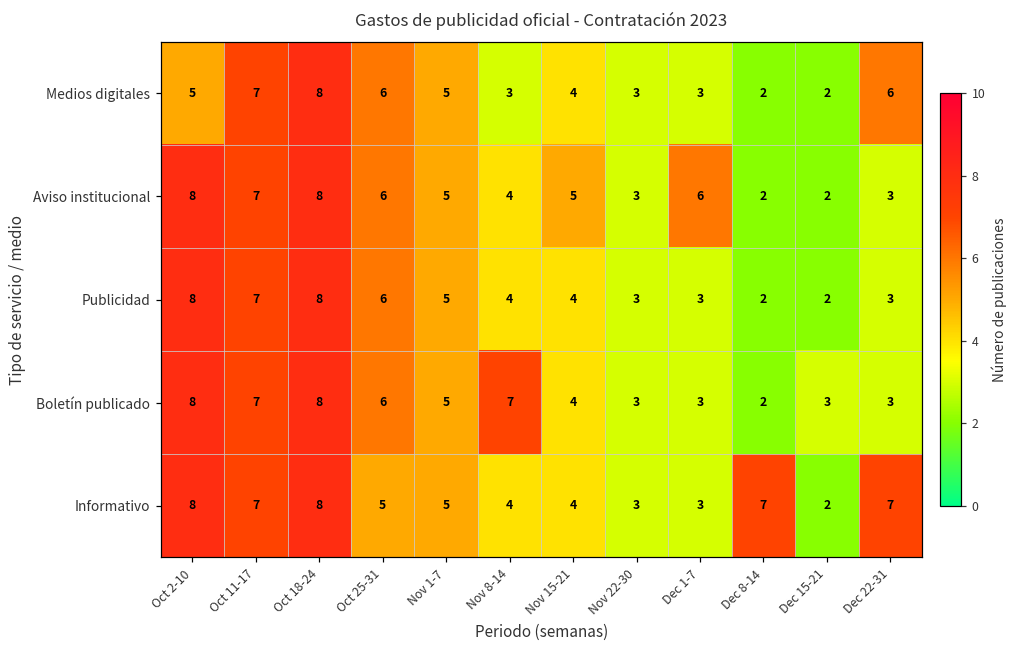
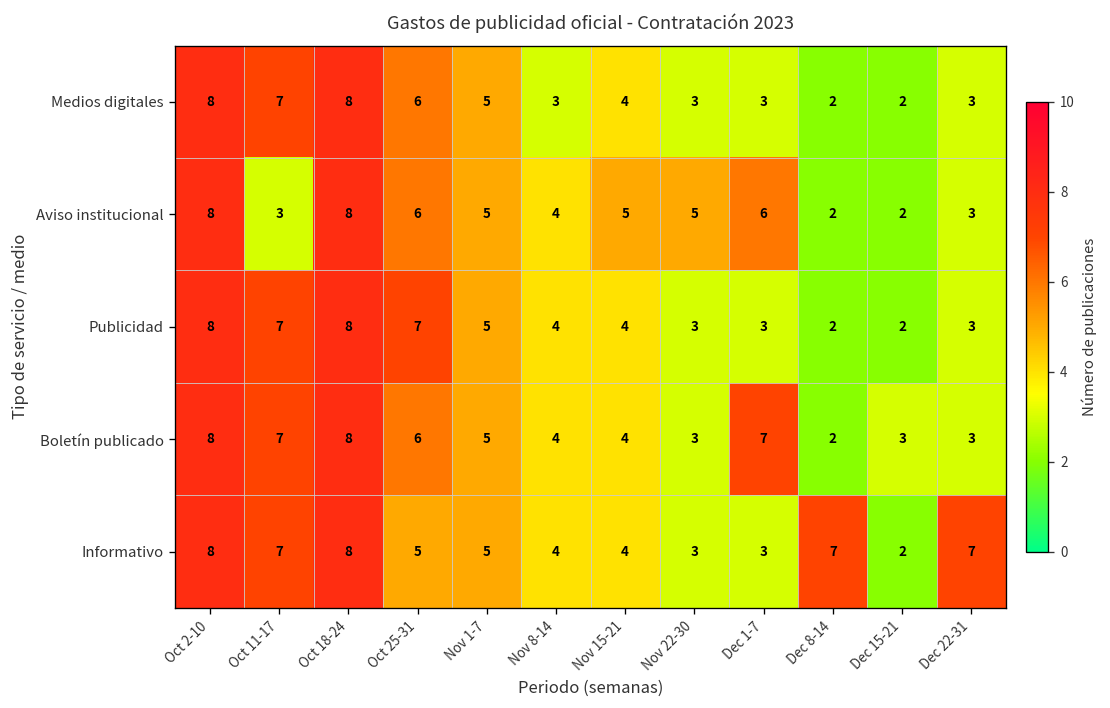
Medios digitales, Oct 2-10: 5 -> 8
Medios digitales, Dec 22-31: 6 -> 3
Aviso institucional, Oct 11-17: 7 -> 3
Aviso institucional, Nov 22-30: 3 -> 5
Publicidad, Oct 25-31: 6 -> 7
Boletín publicado, Nov 8-14: 7 -> 4
Boletín publicado, Dec 1-7: 3 -> 7
